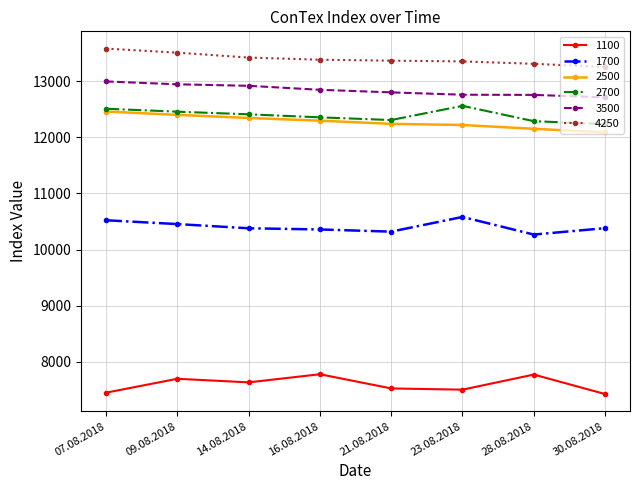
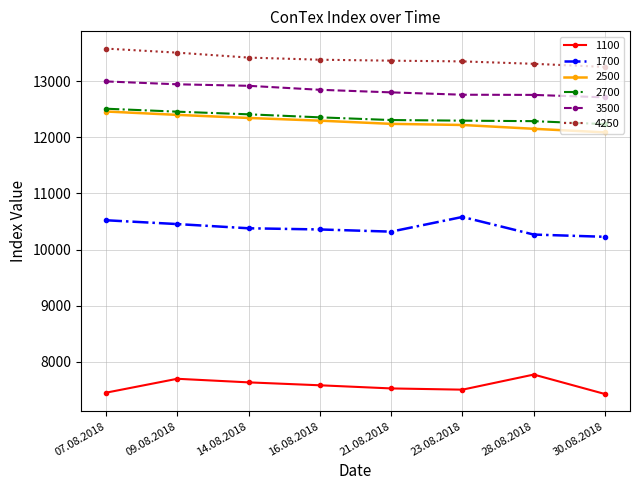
1100, 16.08.2018: 7800 -> 7600
2700, 23.08.2018: 12600 -> 12300
1700, 30.08.2018: 10400 -> 10200
